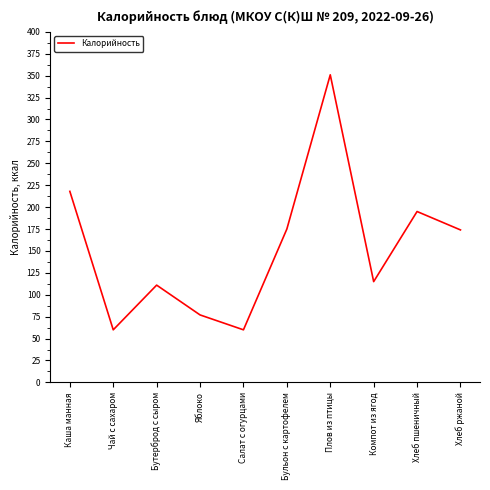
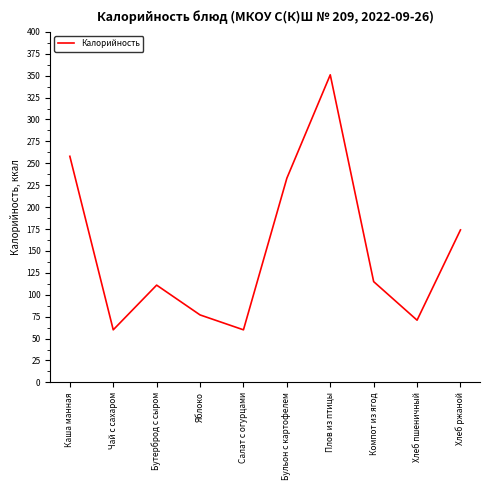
Каша манная: 220 -> 260
Бульон с картофелем: 180 -> 230
Хлеб пшеничный: 200 -> 70
